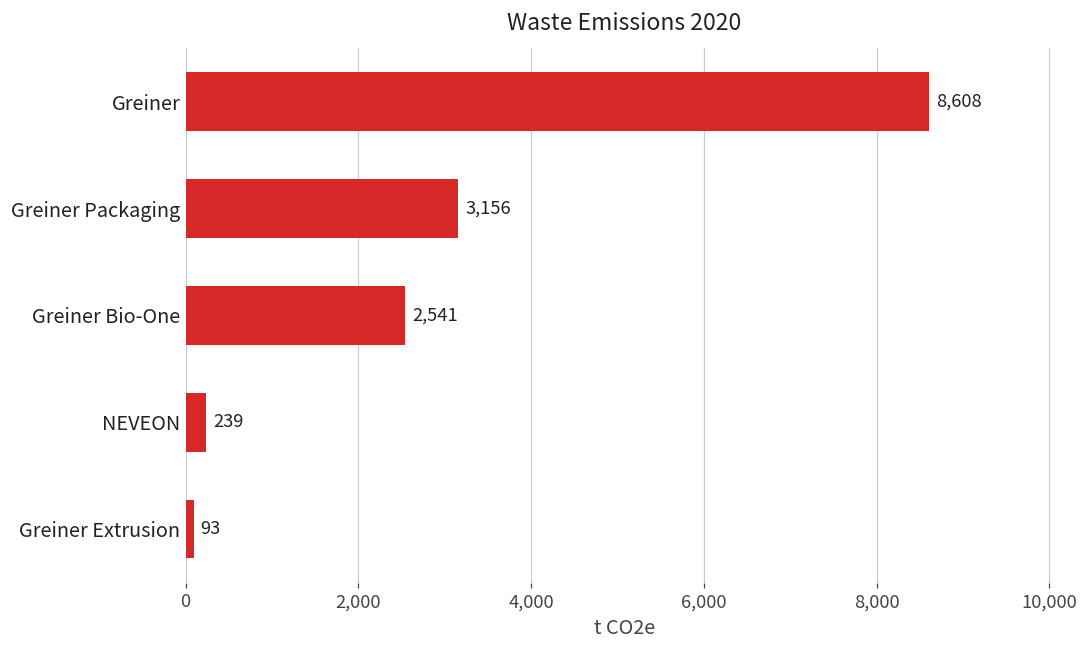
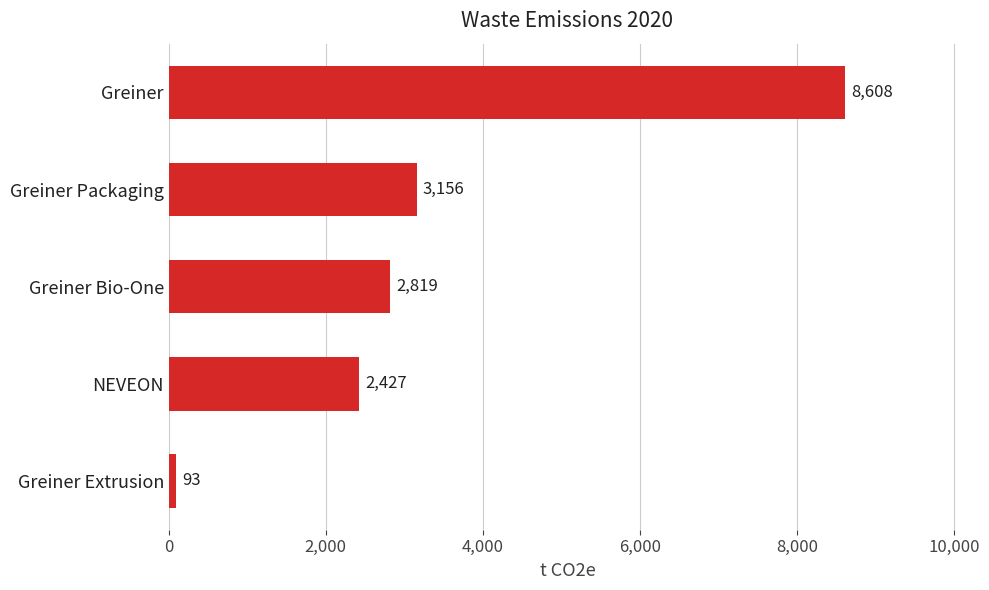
Greiner Bio-One: 2,541 -> 2,819
NEVEON: 239 -> 2,427
